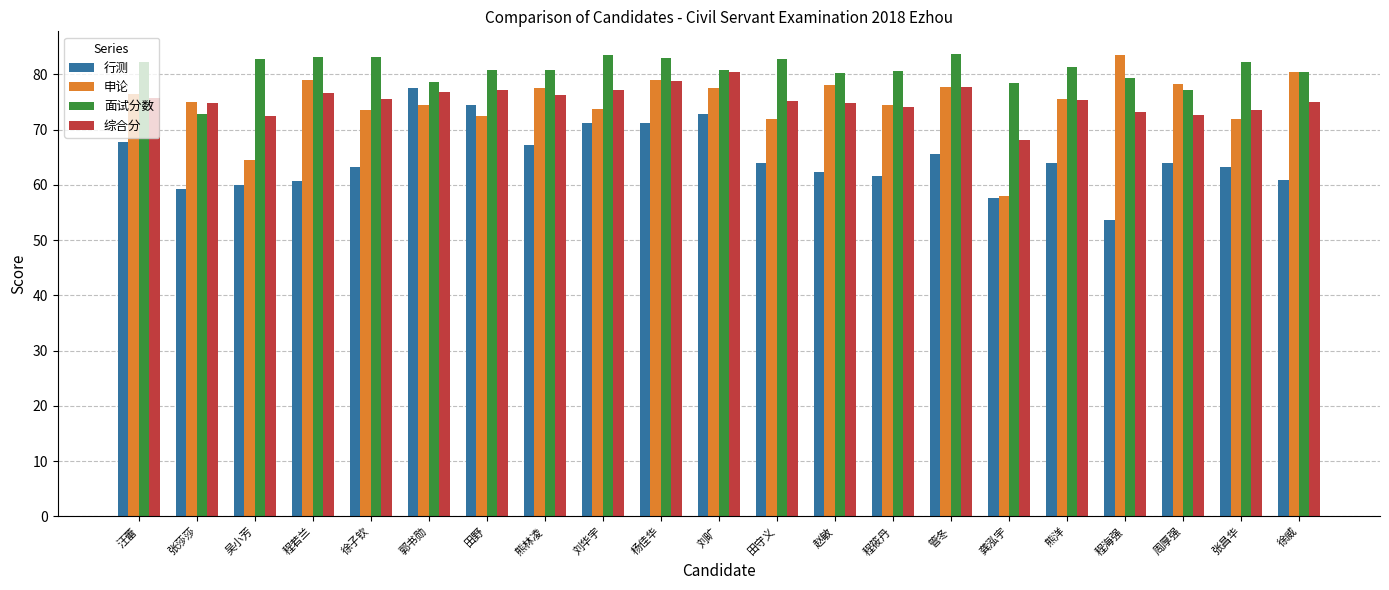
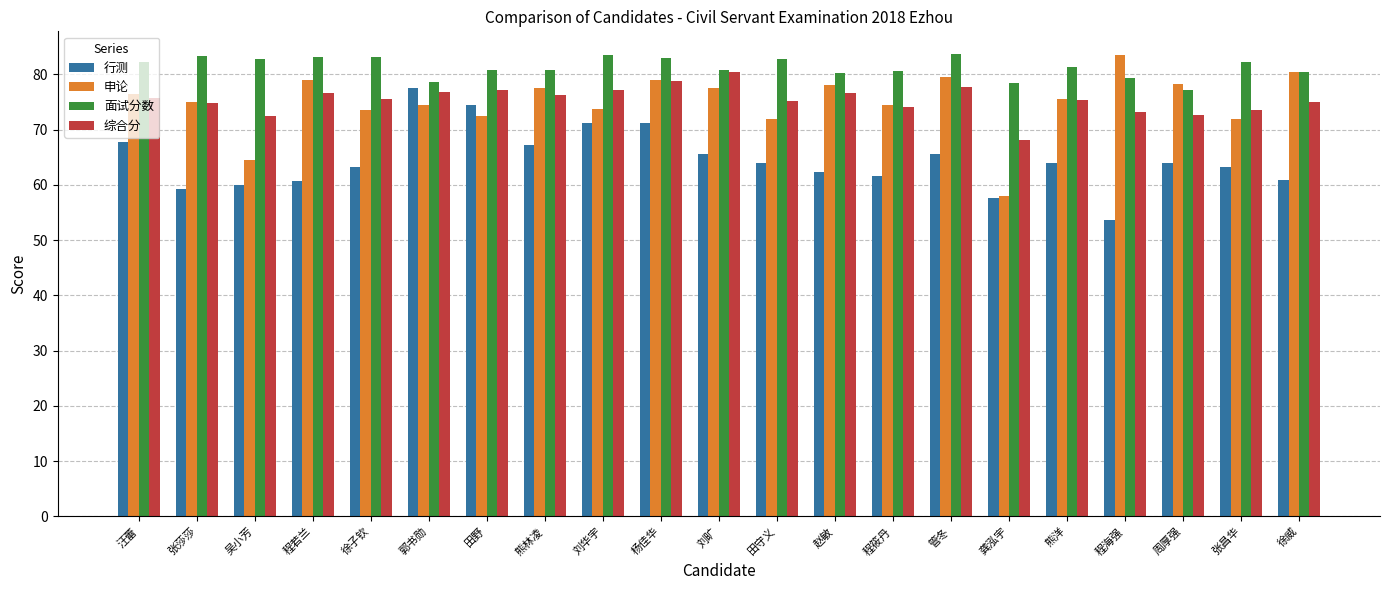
面试分数, 张莎莎: 73 -> 83
行测, 刘旷: 73 -> 66
综合分, 赵敏: 75 -> 77
申论, 管冬: 78 -> 80
